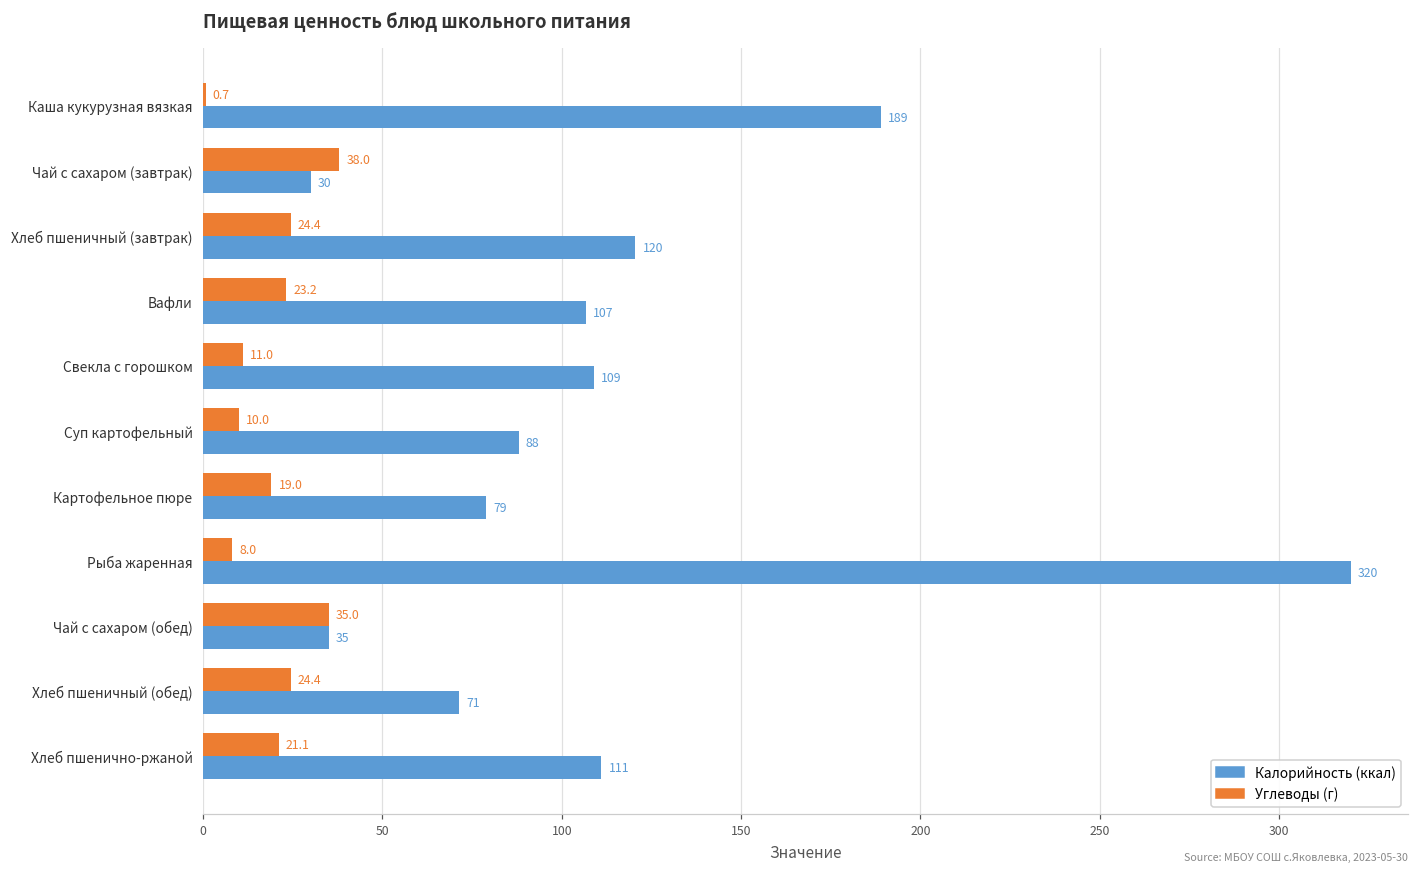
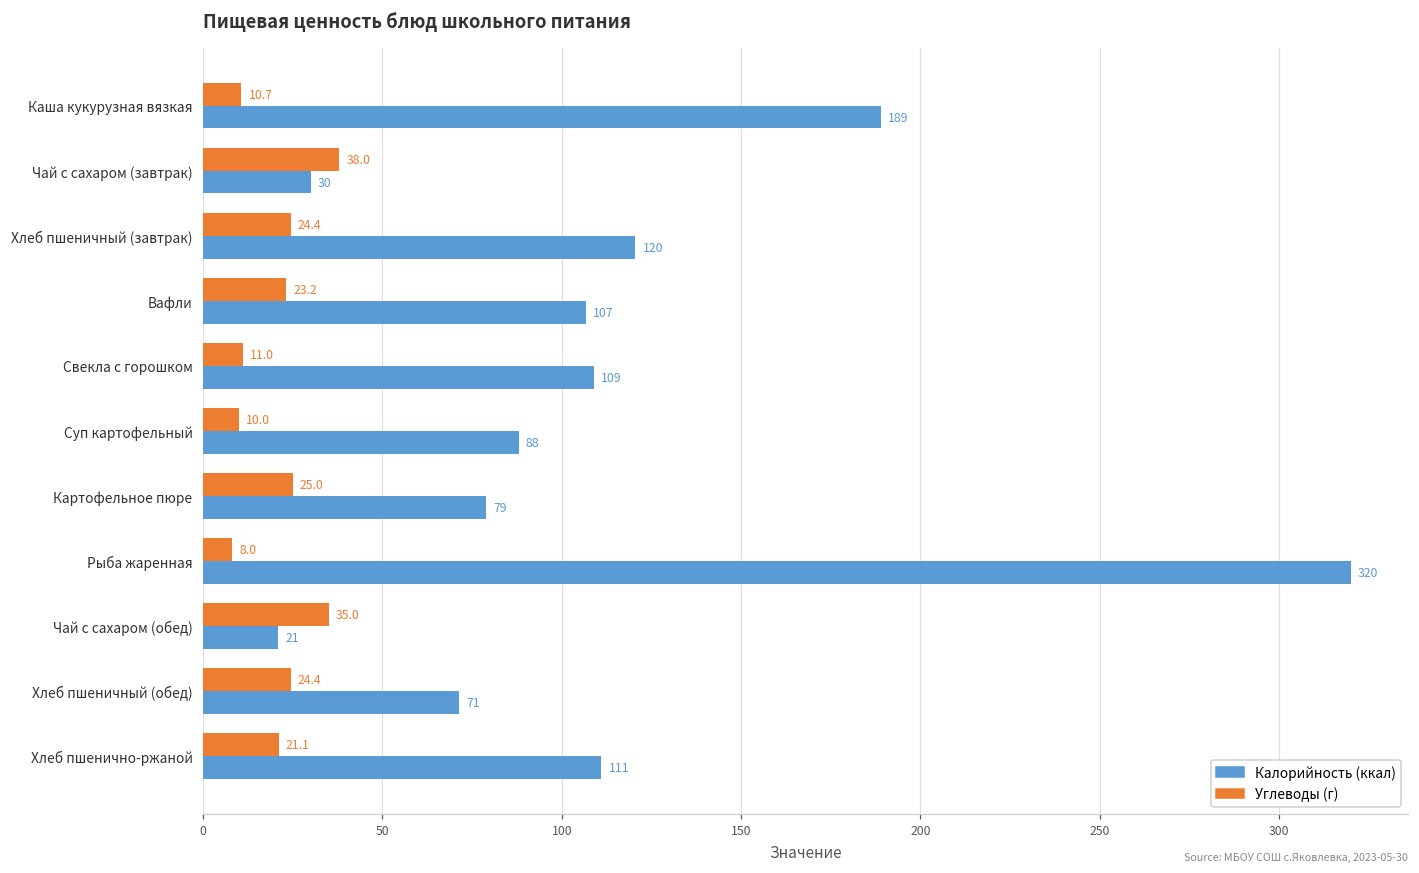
Углеводы (г), Каша кукурузная вязкая: 0.7 -> 10.7
Углеводы (г), Картофельное пюре: 19.0 -> 25.0
Калорийность (ккал), Чай с сахаром (обед): 35 -> 21
